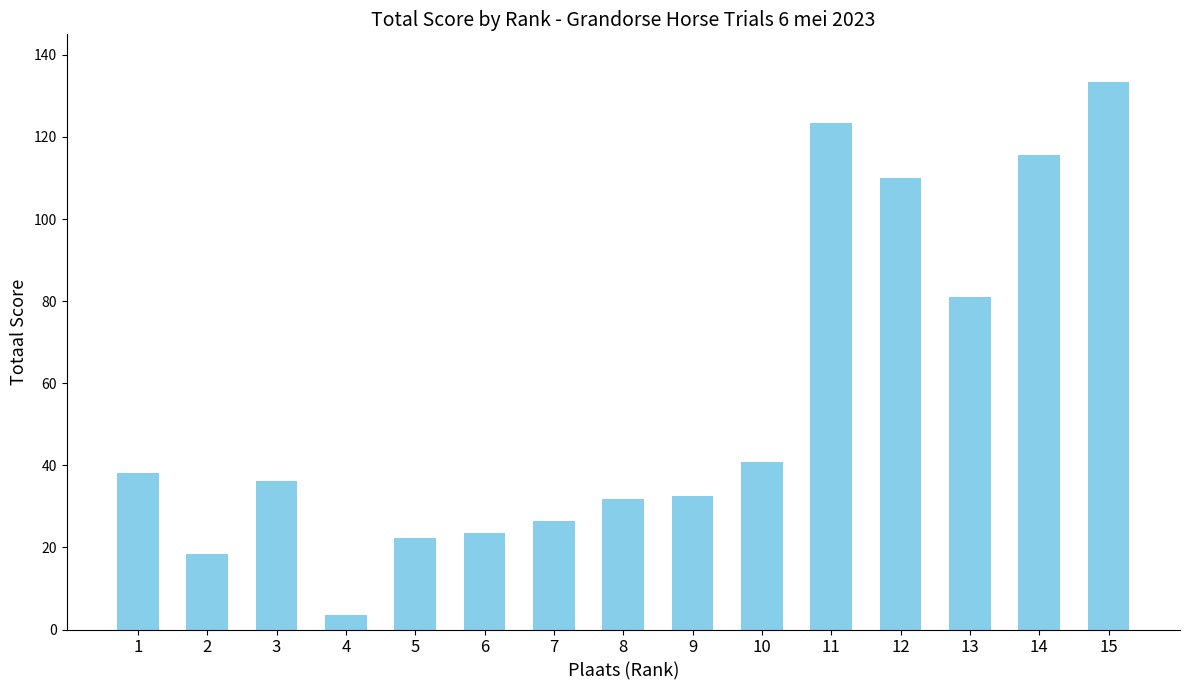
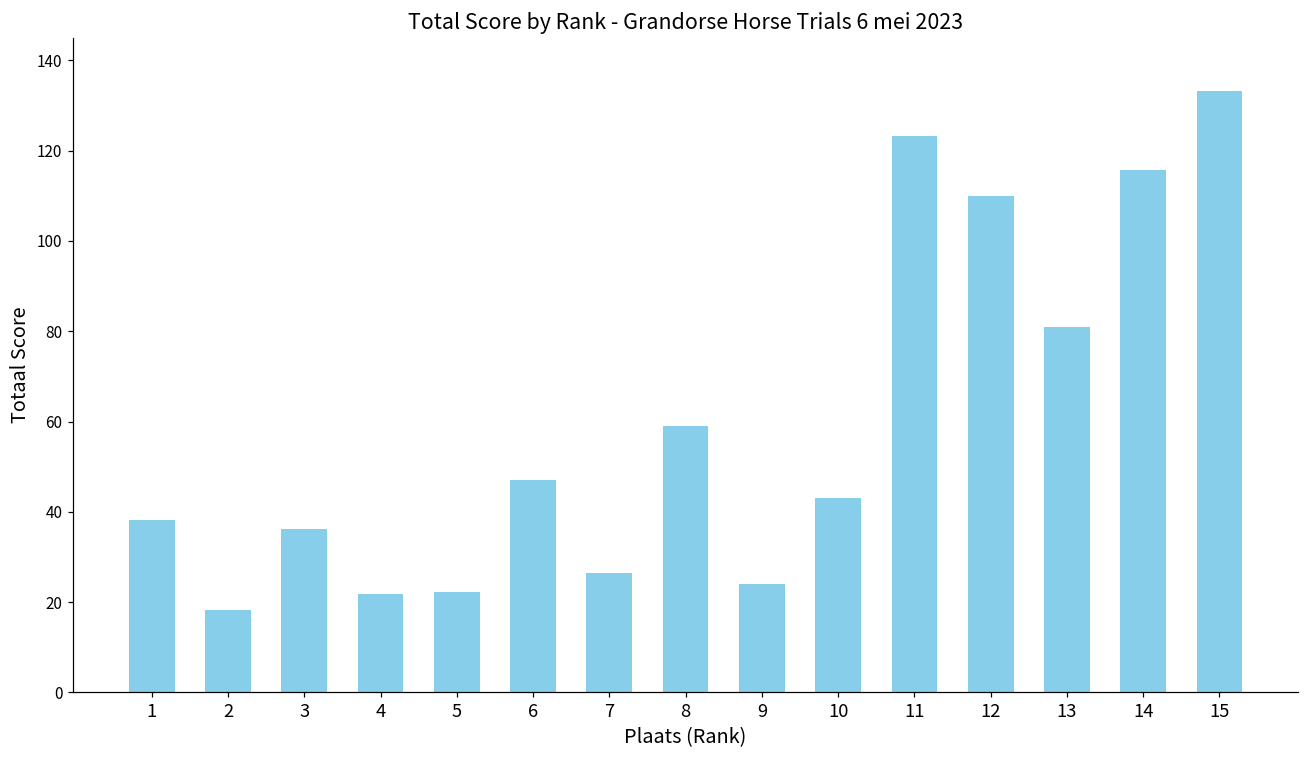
4: 4 -> 22
6: 23 -> 47
8: 32 -> 59
9: 33 -> 24
10: 41 -> 43
